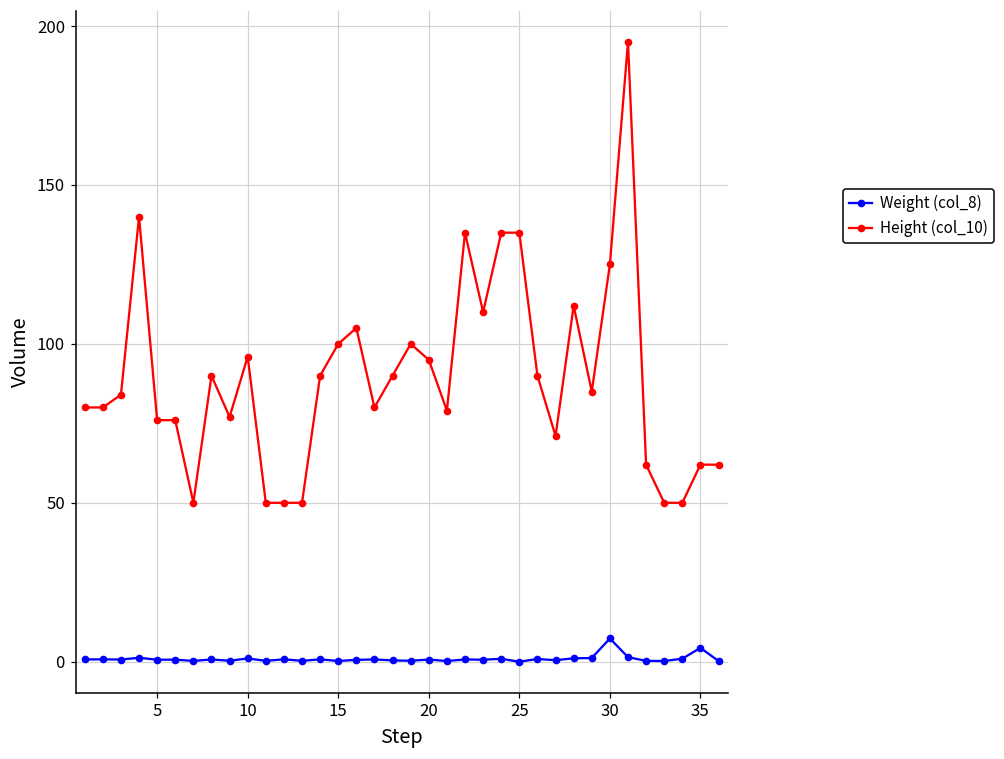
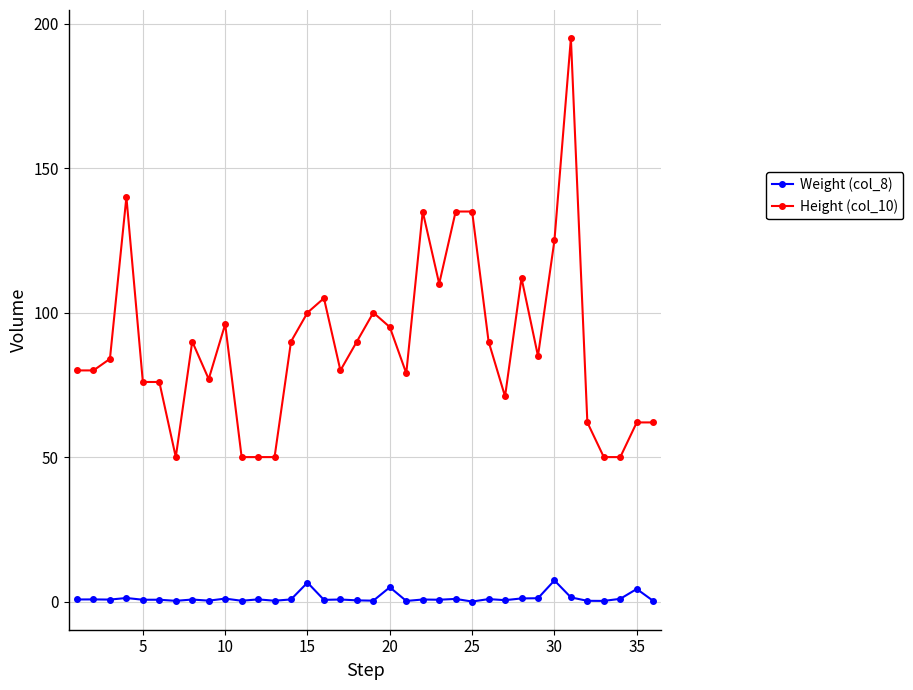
Weight (col_8), 15: 0 -> 7
Weight (col_8), 20: 1 -> 5
